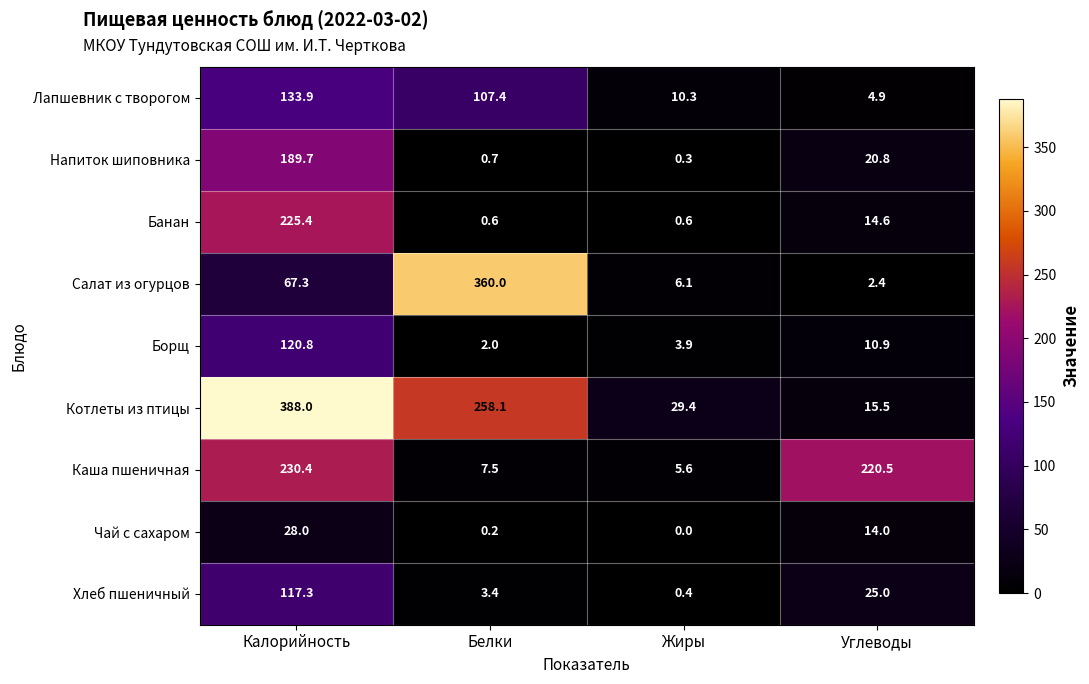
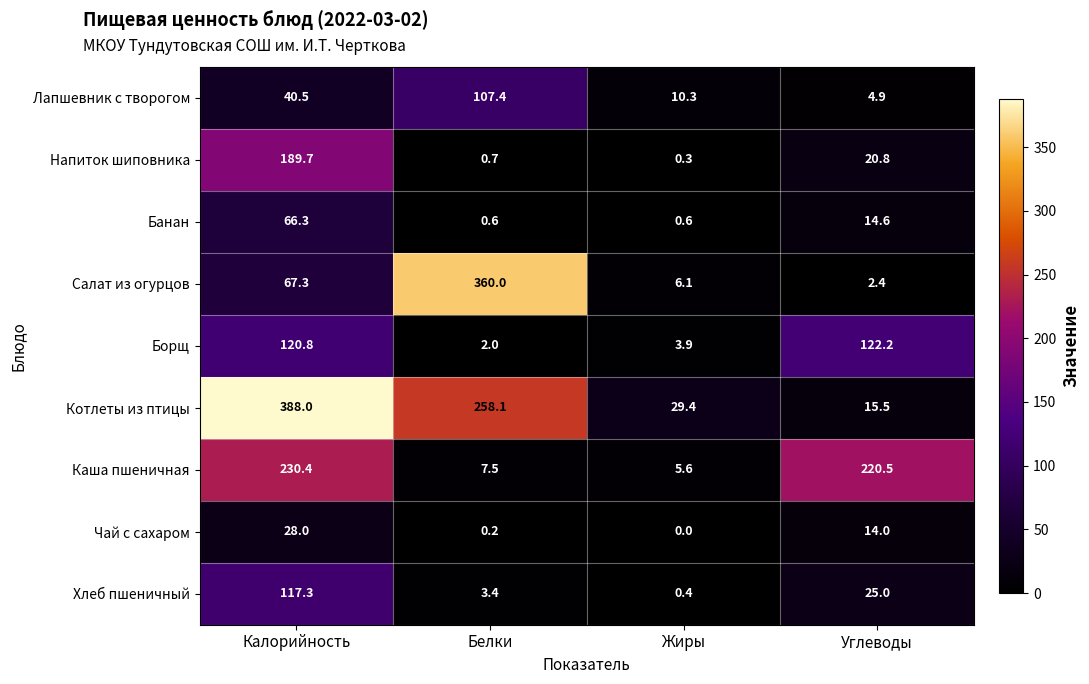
Лапшевник с творогом, Калорийность: 133.9 -> 40.5
Банан, Калорийность: 225.4 -> 66.3
Борщ, Углеводы: 10.9 -> 122.2
